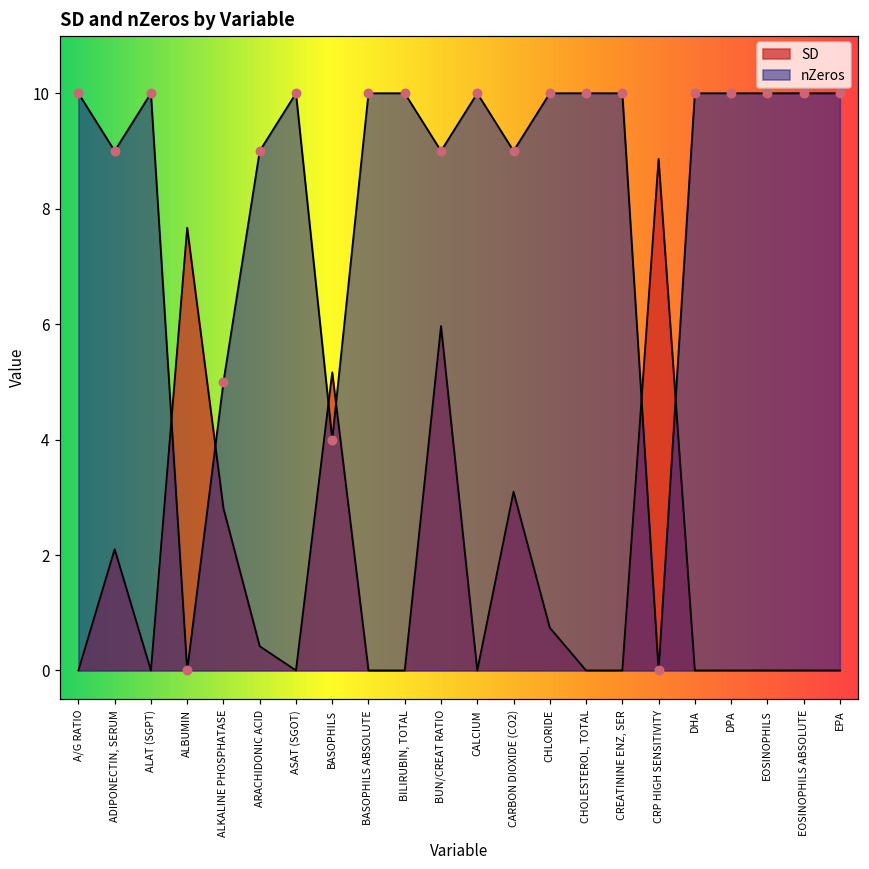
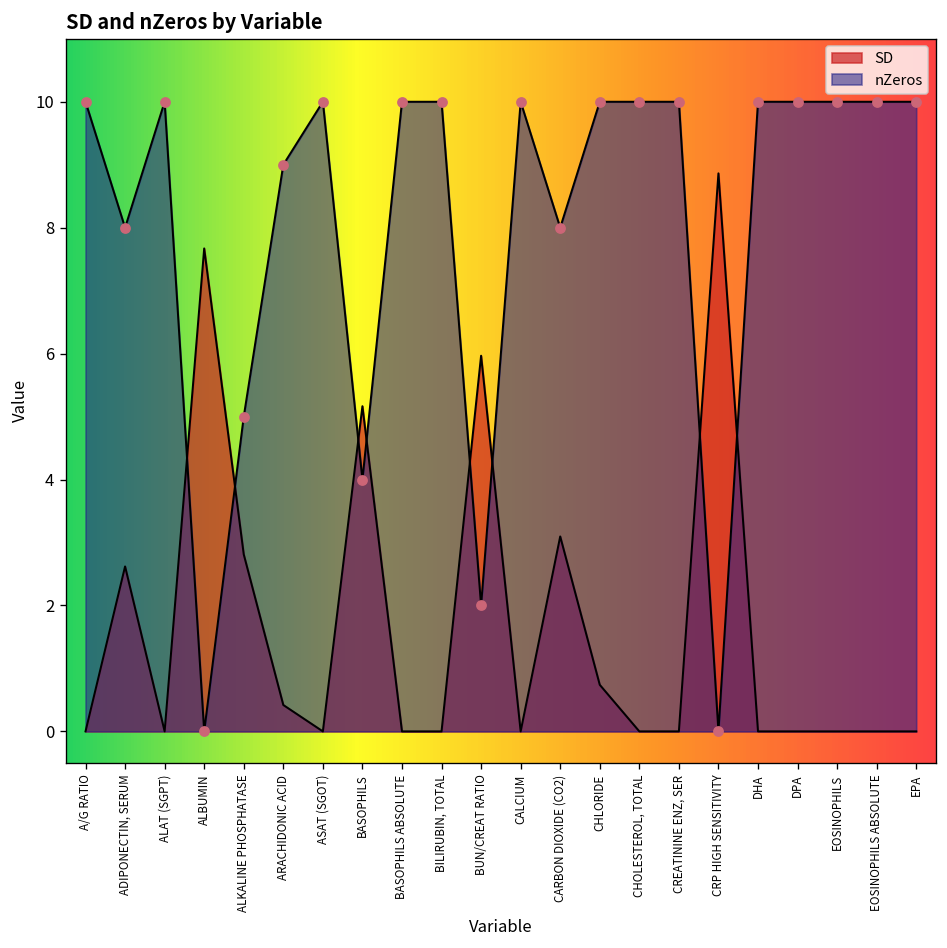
SD, ADIPONECTIN, SERUM: 2.1 -> 2.6
nZeros, ADIPONECTIN, SERUM: 9 -> 8
nZeros, BUN/CREAT RATIO: 9 -> 2
nZeros, CARBON DIOXIDE (CO2): 9 -> 8
